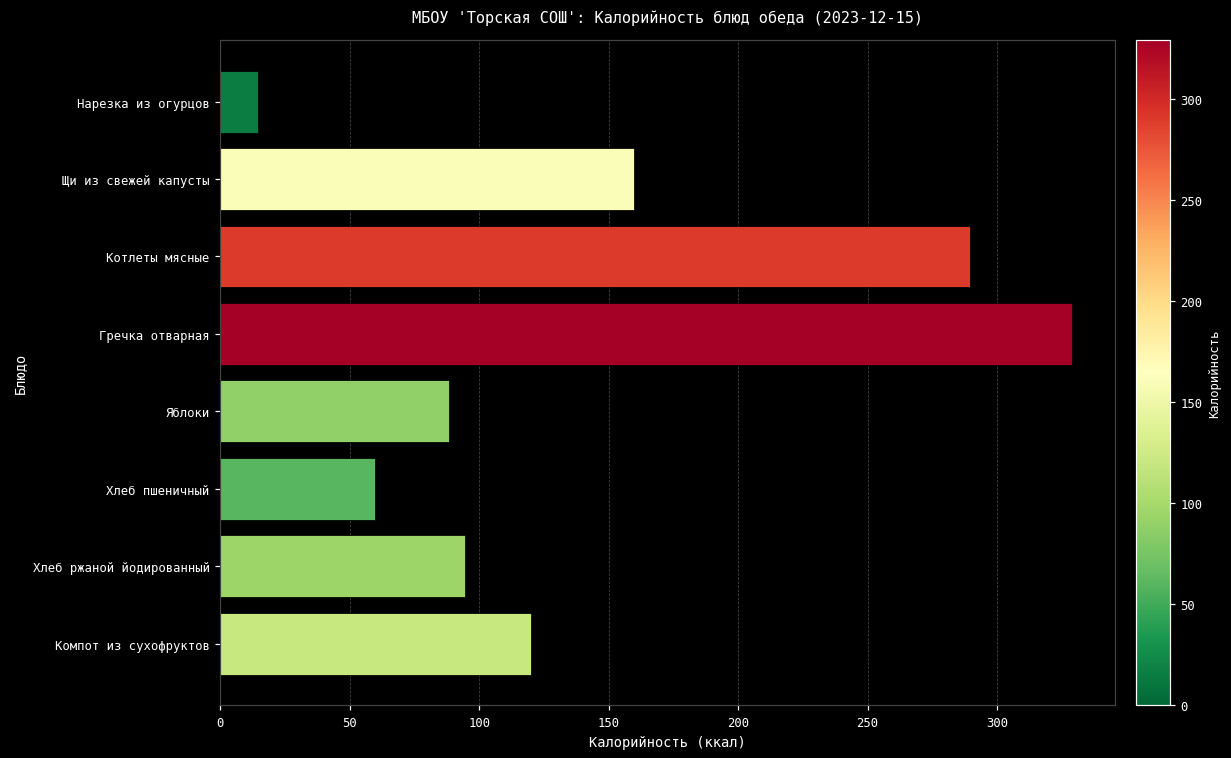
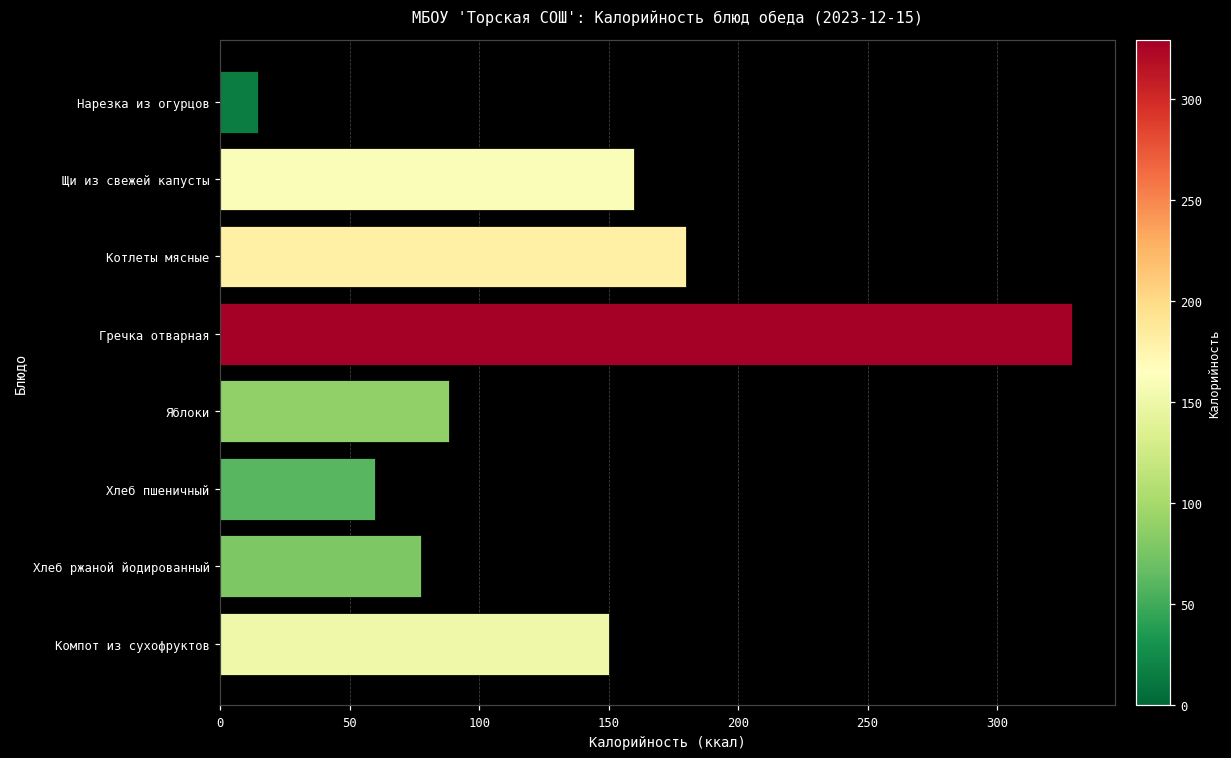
Котлеты мясные: 289 -> 180
Хлеб ржаной йодированный: 94 -> 77
Компот из сухофруктов: 120 -> 150
